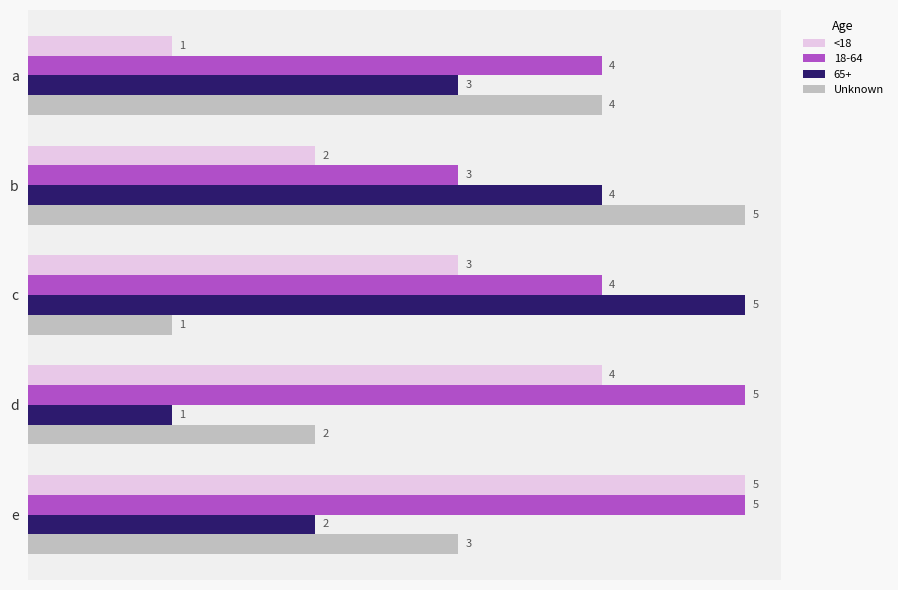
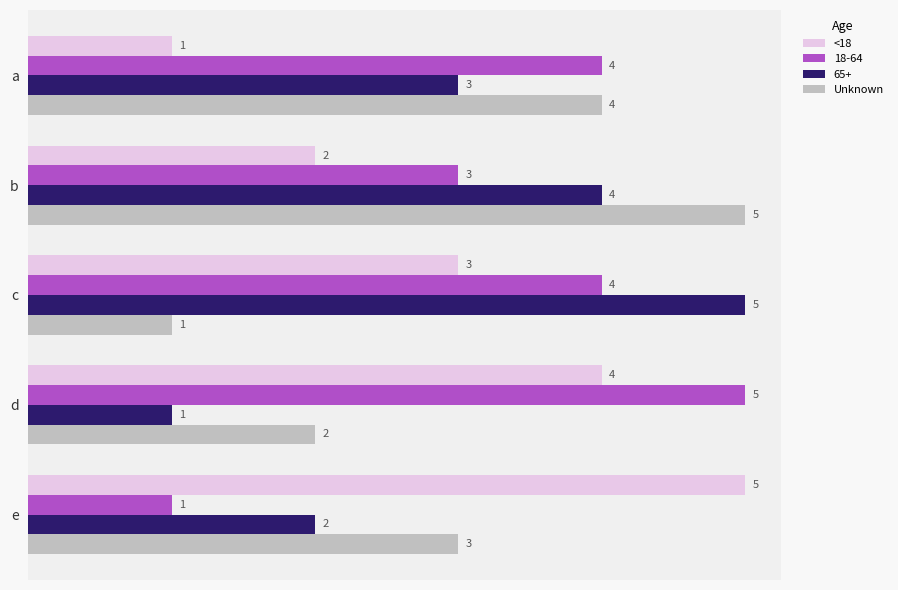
18-64, e: 5 -> 1
